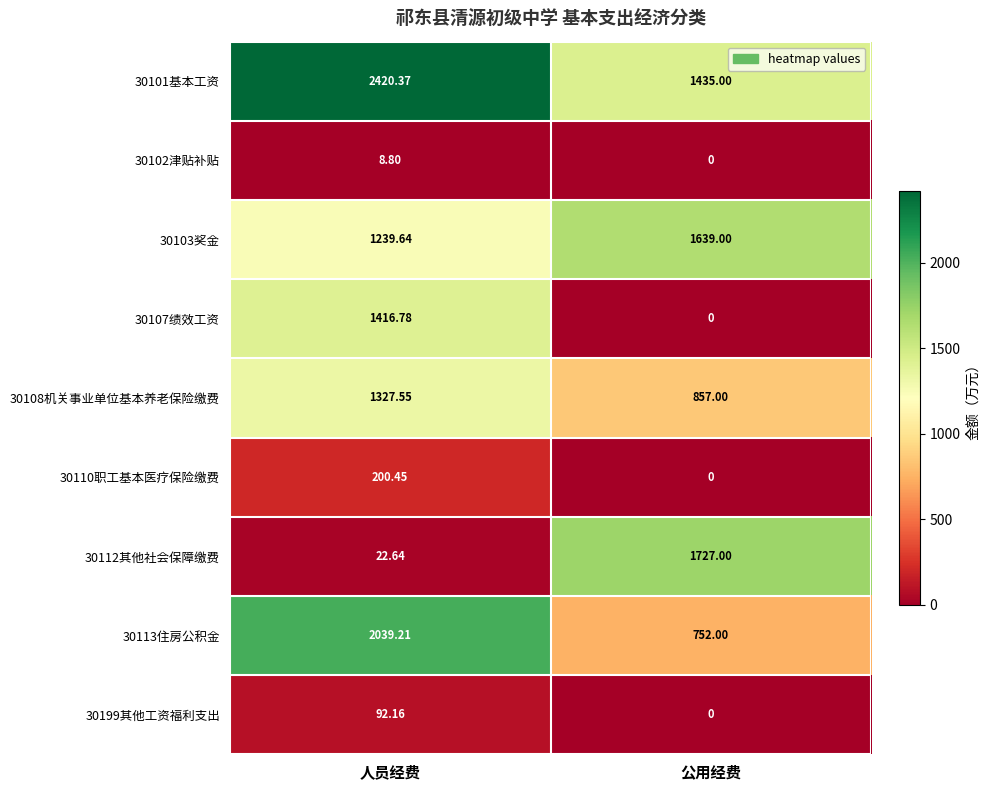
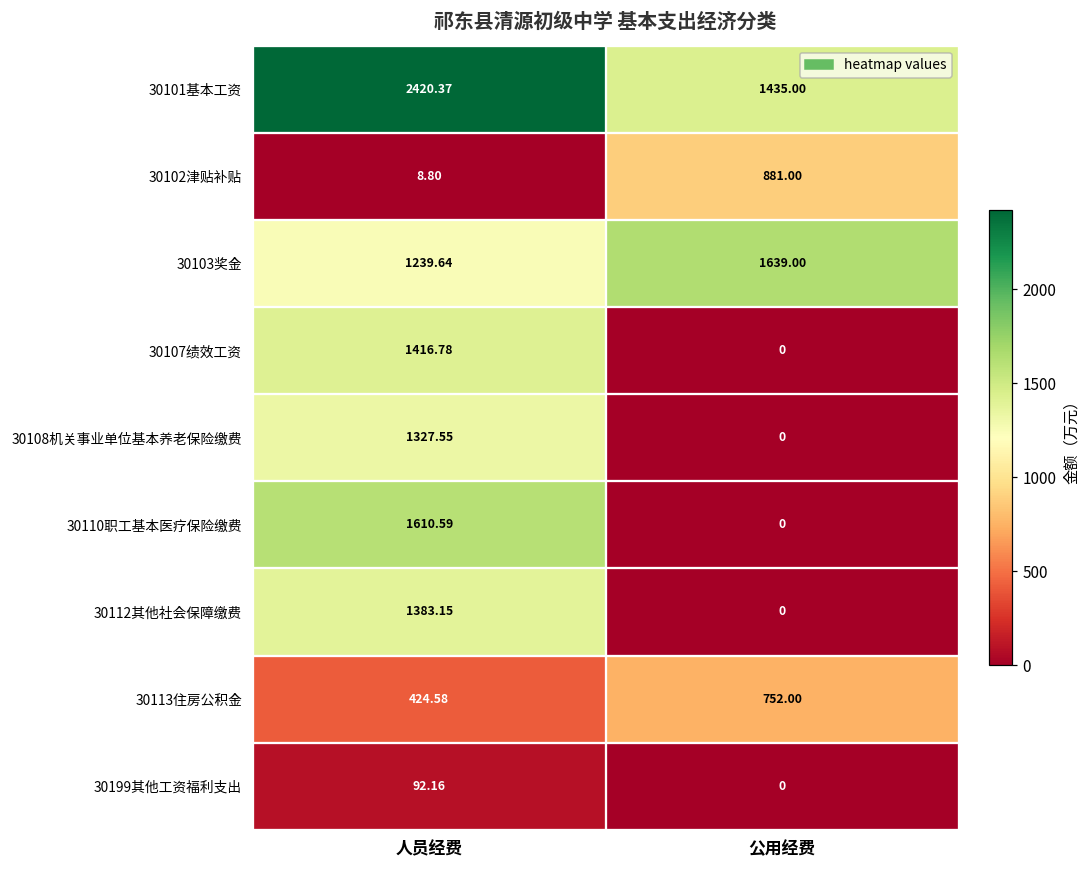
30102津贴补贴, 公用经费: 0 -> 881.00
30108机关事业单位基本养老保险缴费, 公用经费: 857.00 -> 0
30110职工基本医疗保险缴费, 人员经费: 200.45 -> 1610.59
30112其他社会保障缴费, 人员经费: 22.64 -> 1383.15
30112其他社会保障缴费, 公用经费: 1727.00 -> 0
30113住房公积金, 人员经费: 2039.21 -> 424.58
